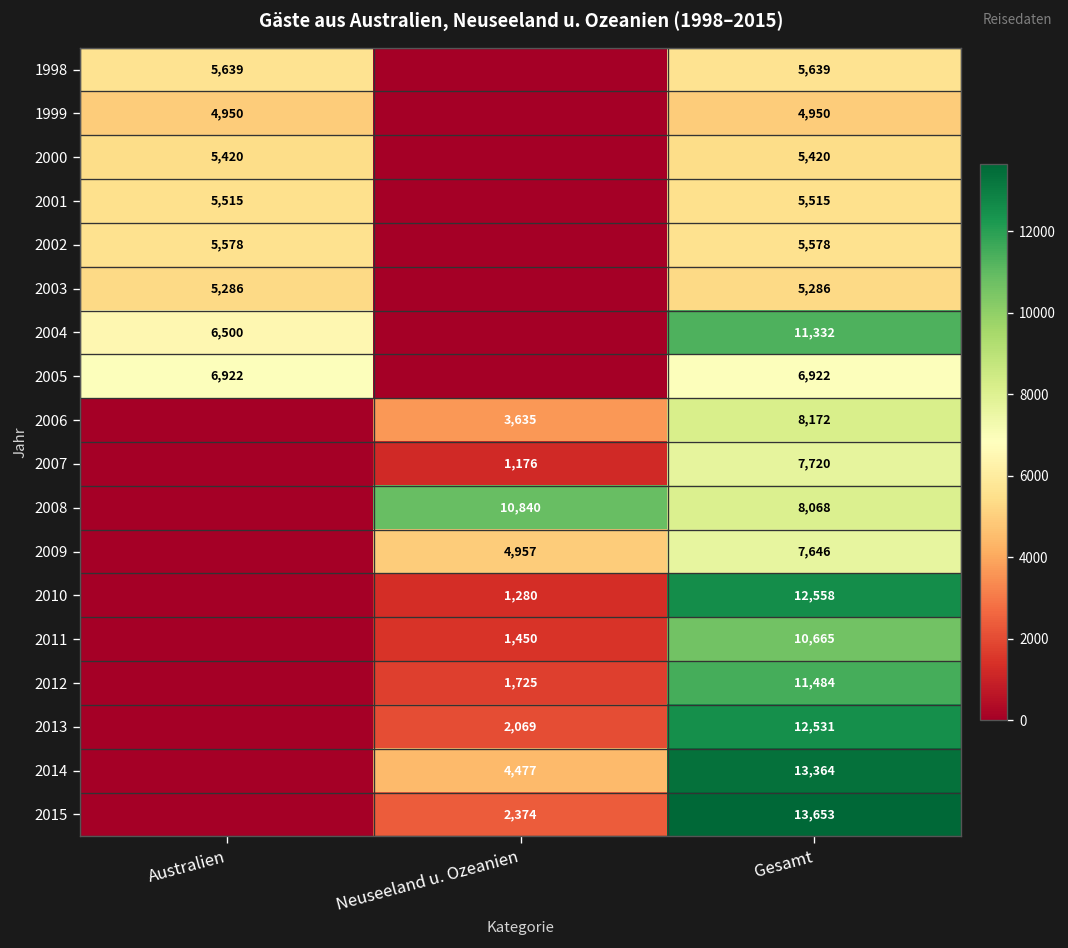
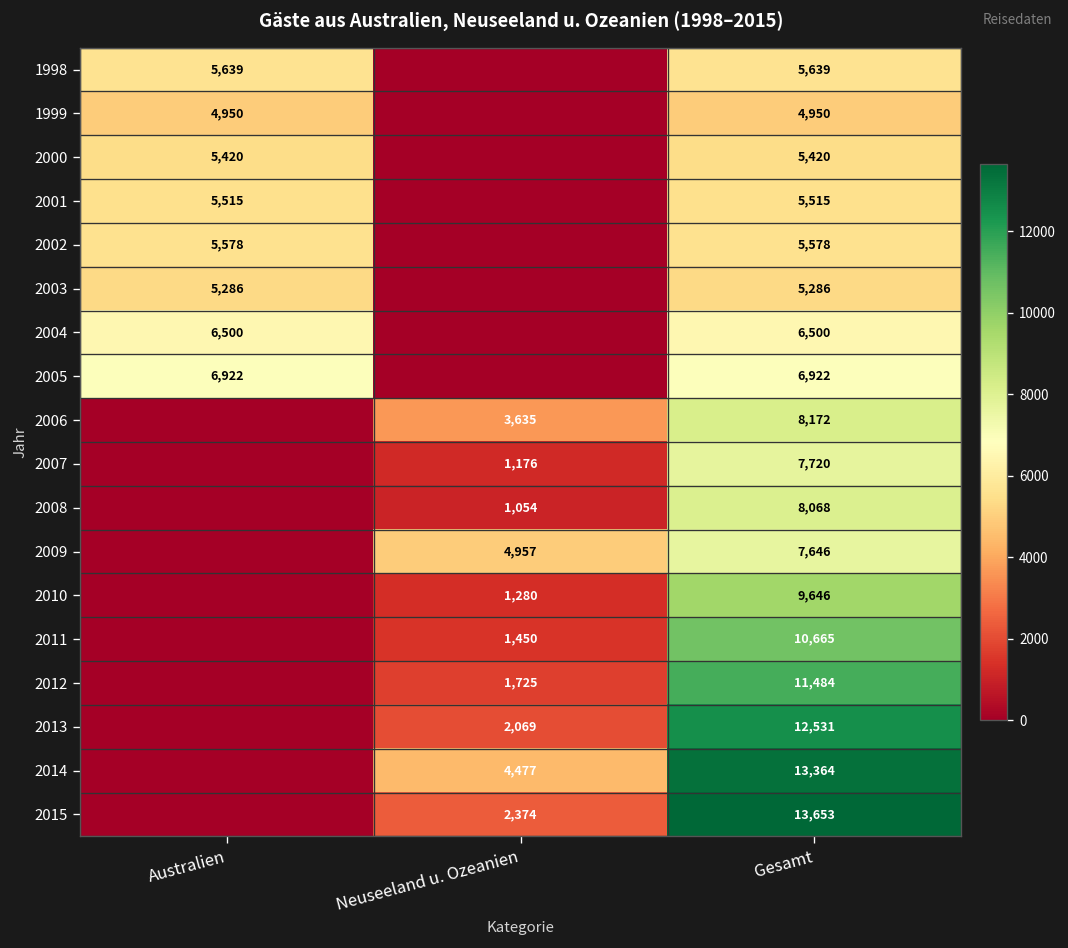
2004, Gesamt: 11,332 -> 6,500
2008, Neuseeland u. Ozeanien: 10,840 -> 1,054
2010, Gesamt: 12,558 -> 9,646
